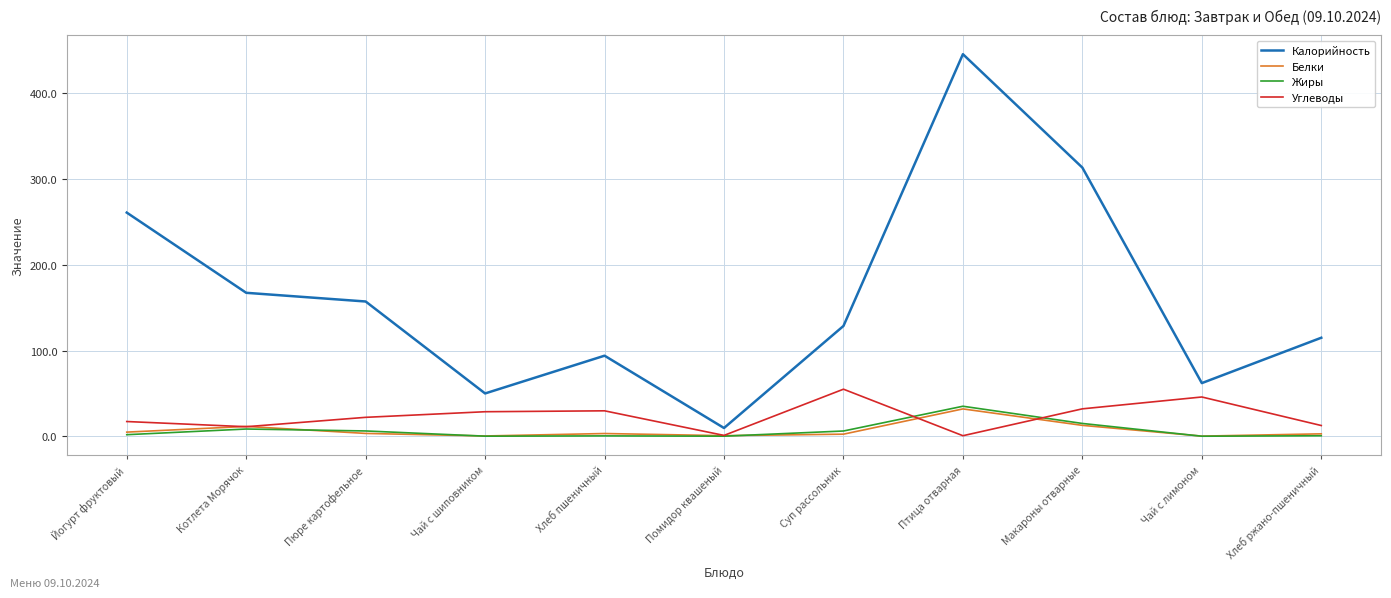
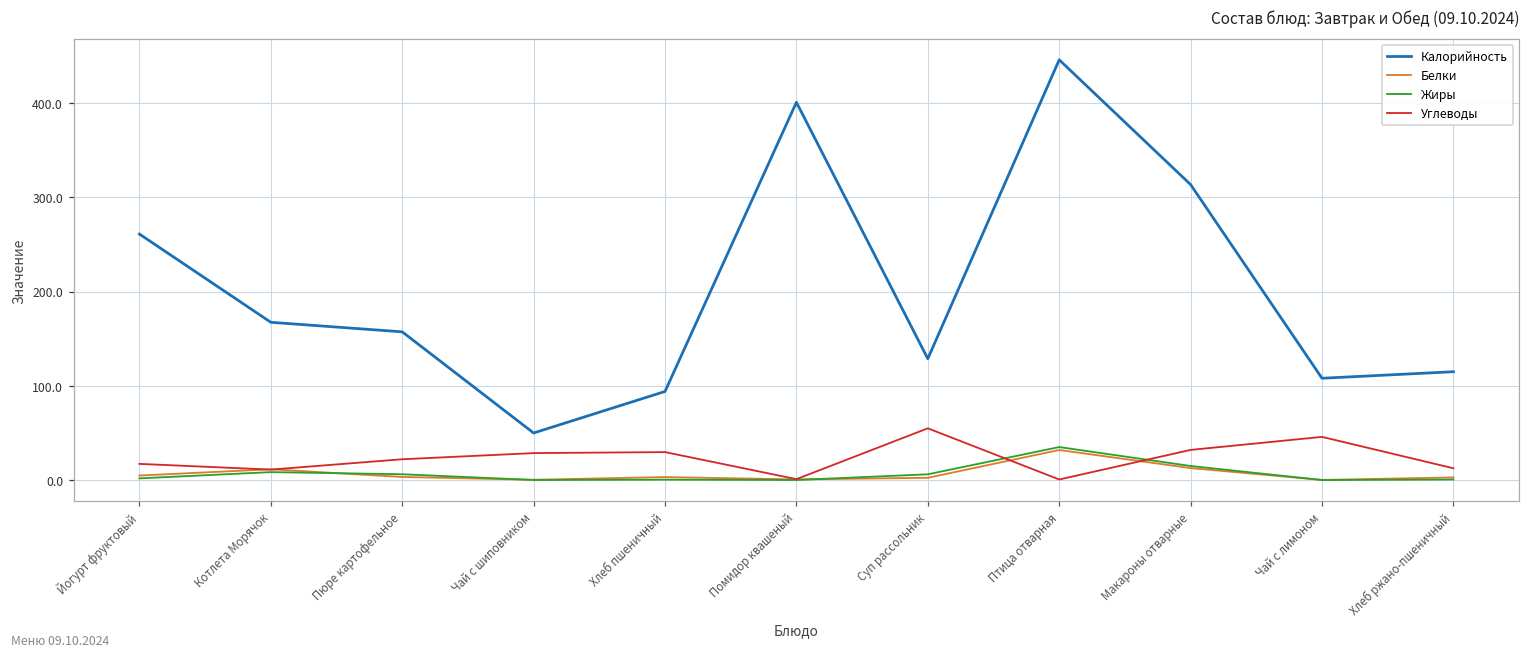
Калорийность, Помидор квашеный: 10 -> 400
Калорийность, Чай с лимоном: 60 -> 110
